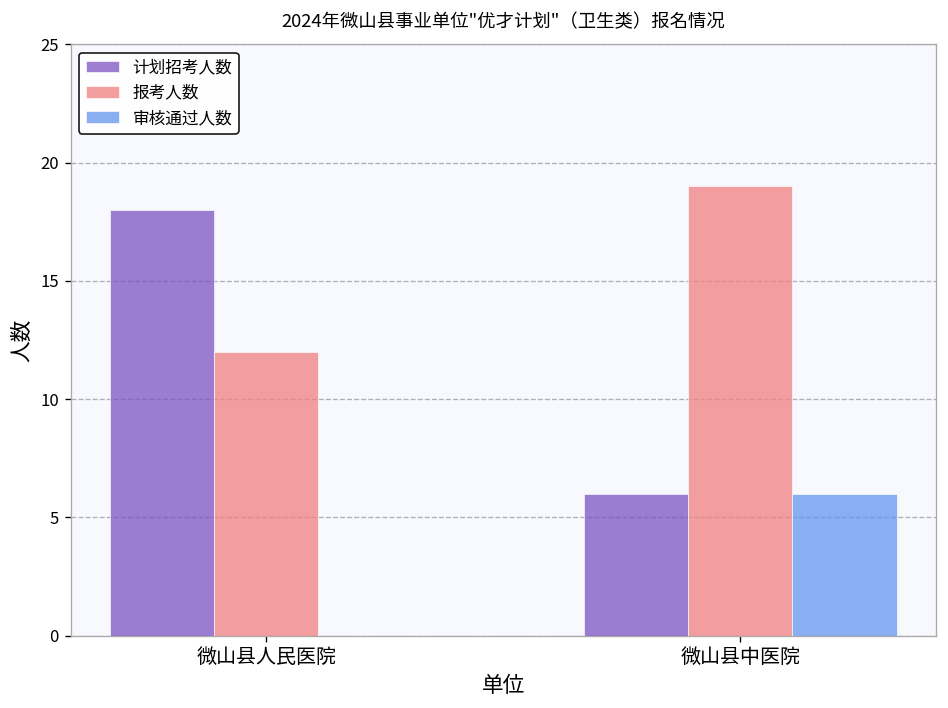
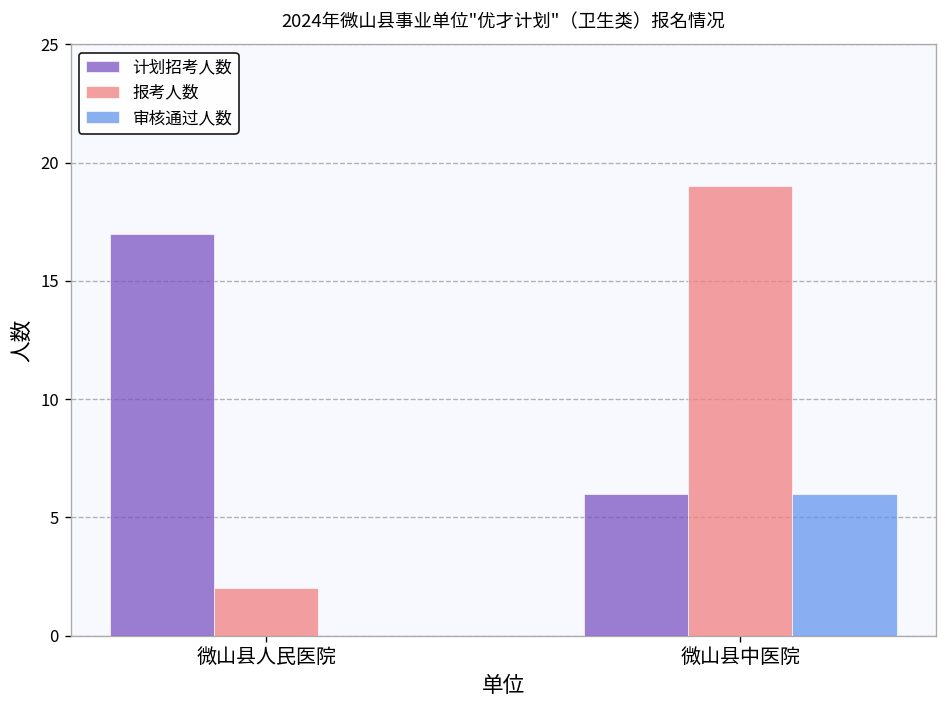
计划招考人数, 微山县人民医院: 18 -> 17
报考人数, 微山县人民医院: 12 -> 2
